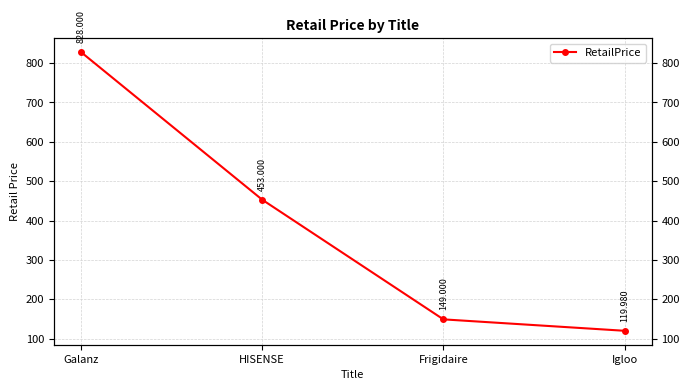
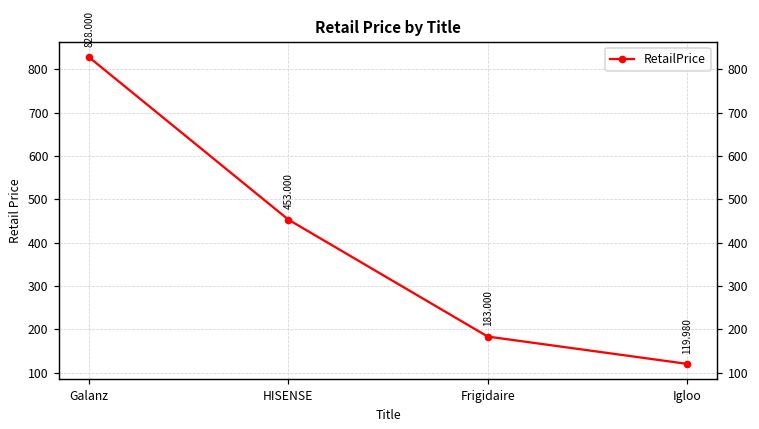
Frigidaire: 149.000 -> 183.000
